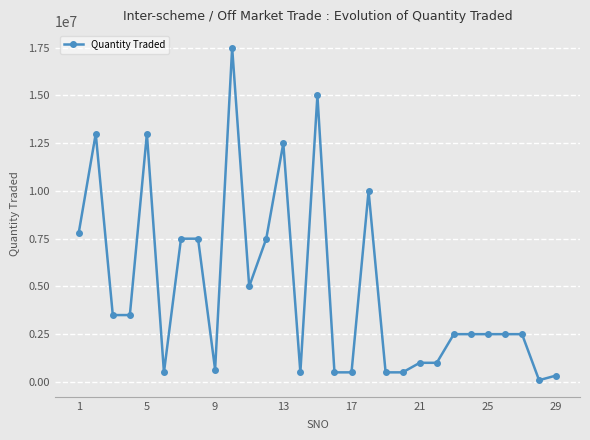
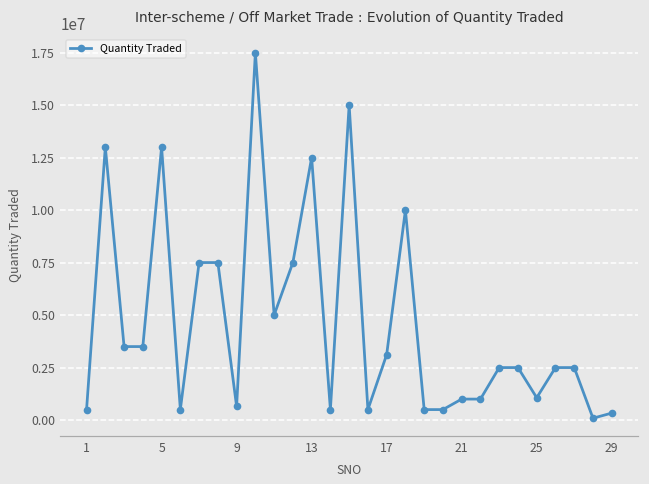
1: 7800000 -> 500000
17: 500000 -> 3100000
25: 2500000 -> 1100000
